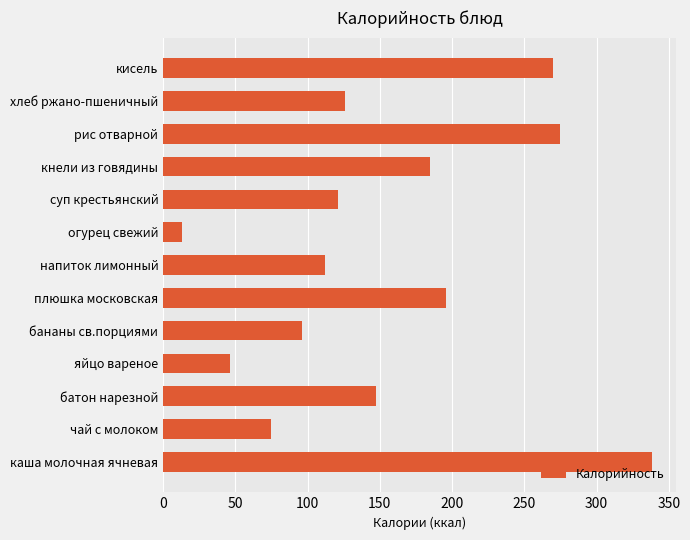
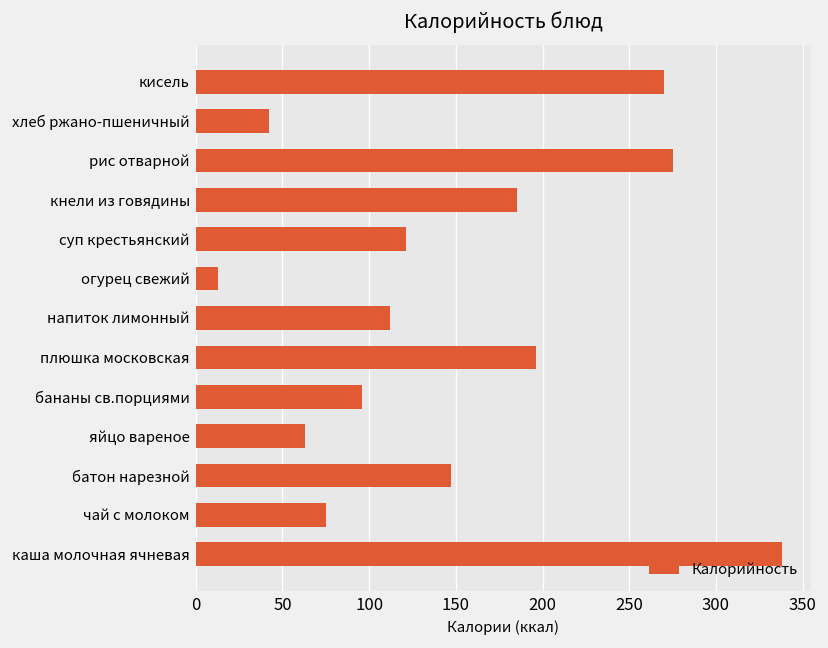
хлеб ржано-пшеничный: 126 -> 42
яйцо вареное: 46 -> 63
